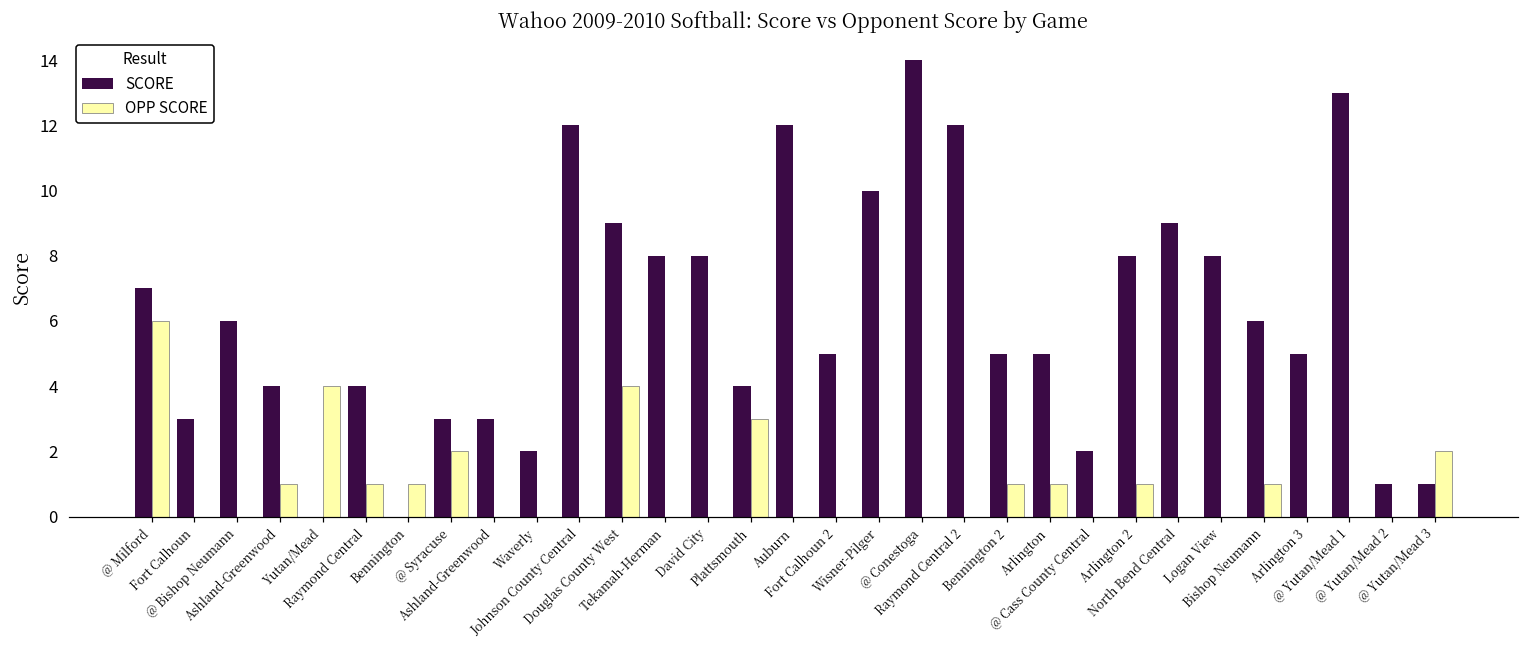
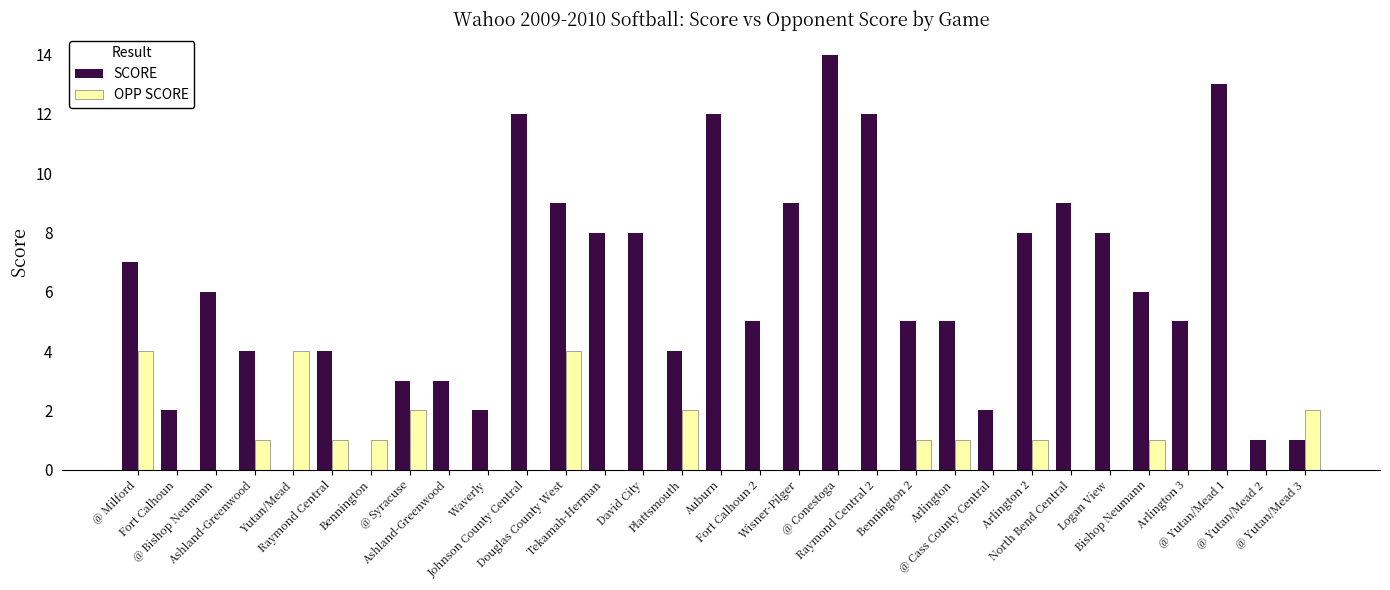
OPP SCORE, @ Milford: 6 -> 4
SCORE, Fort Calhoun: 3 -> 2
OPP SCORE, Plattsmouth: 3 -> 2
SCORE, Wisner-Pilger: 10 -> 9
